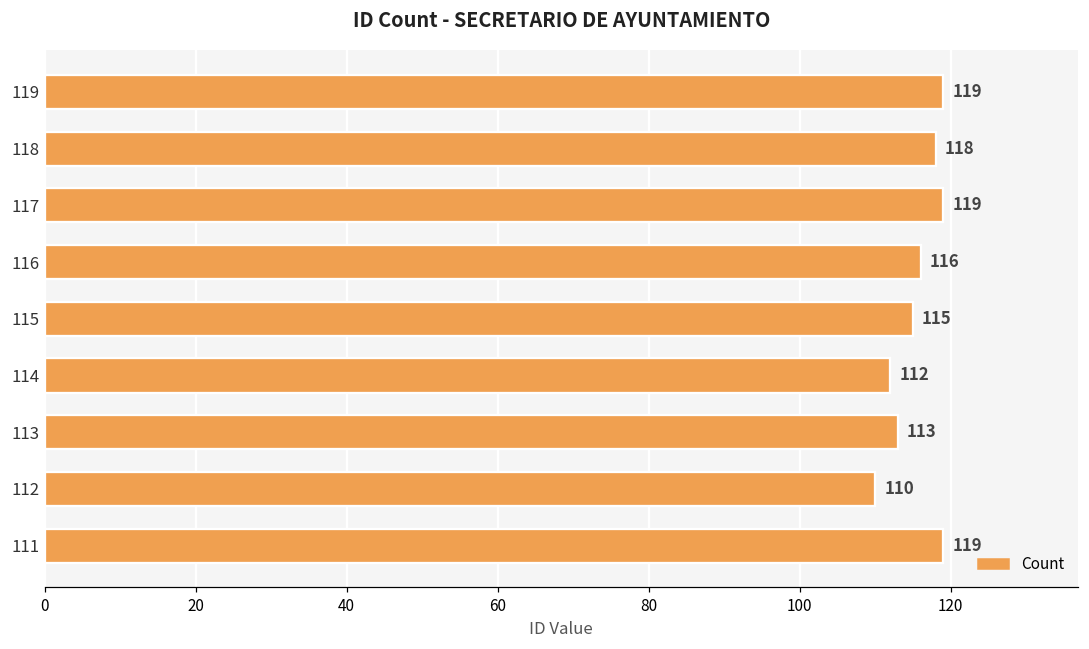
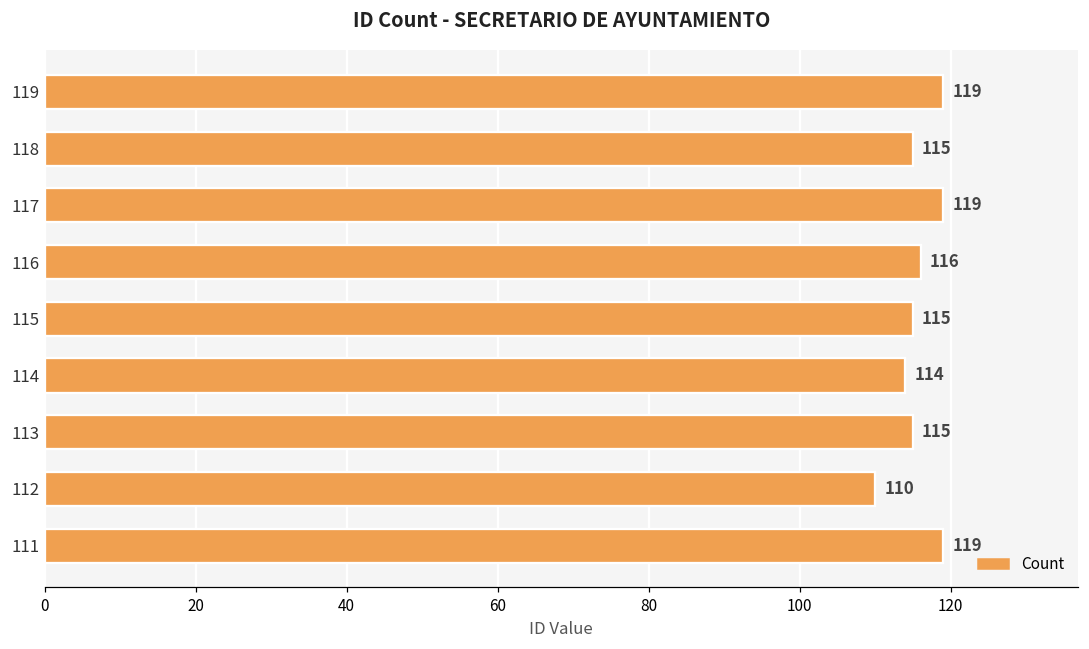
118: 118 -> 115
114: 112 -> 114
113: 113 -> 115
